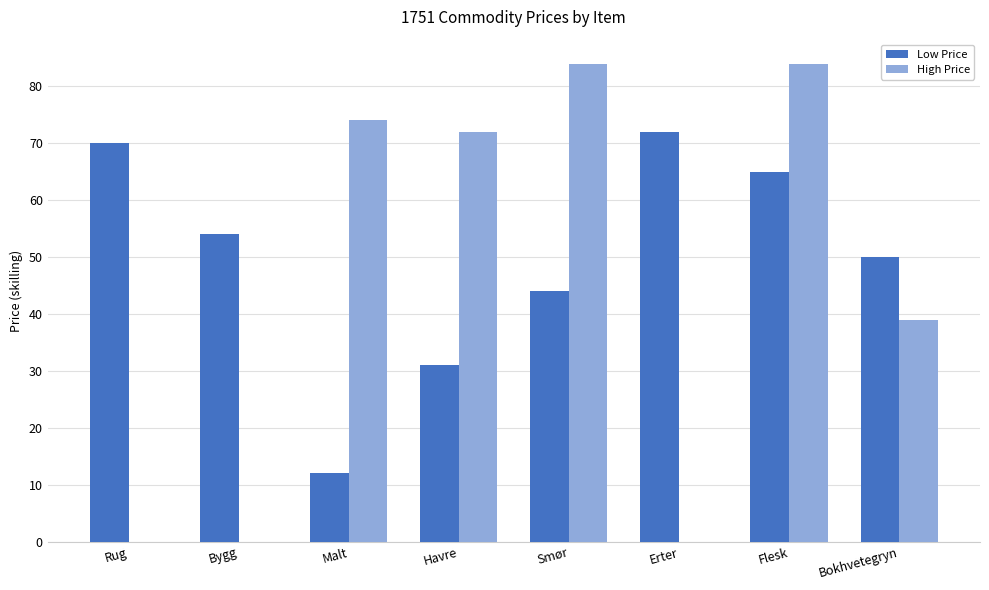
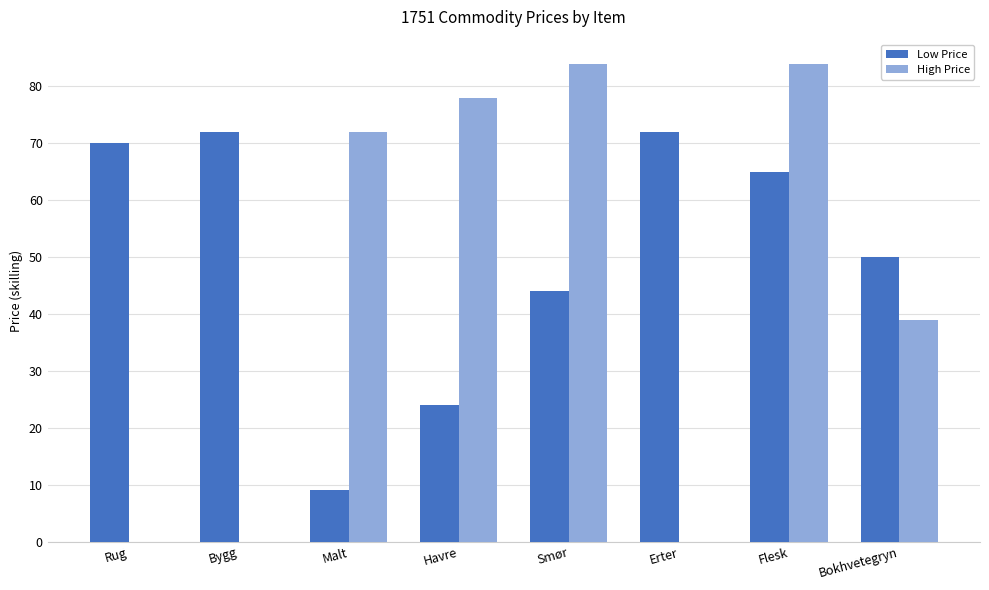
Low Price, Bygg: 54 -> 72
Low Price, Malt: 12 -> 9
High Price, Malt: 74 -> 72
Low Price, Havre: 31 -> 24
High Price, Havre: 72 -> 78
